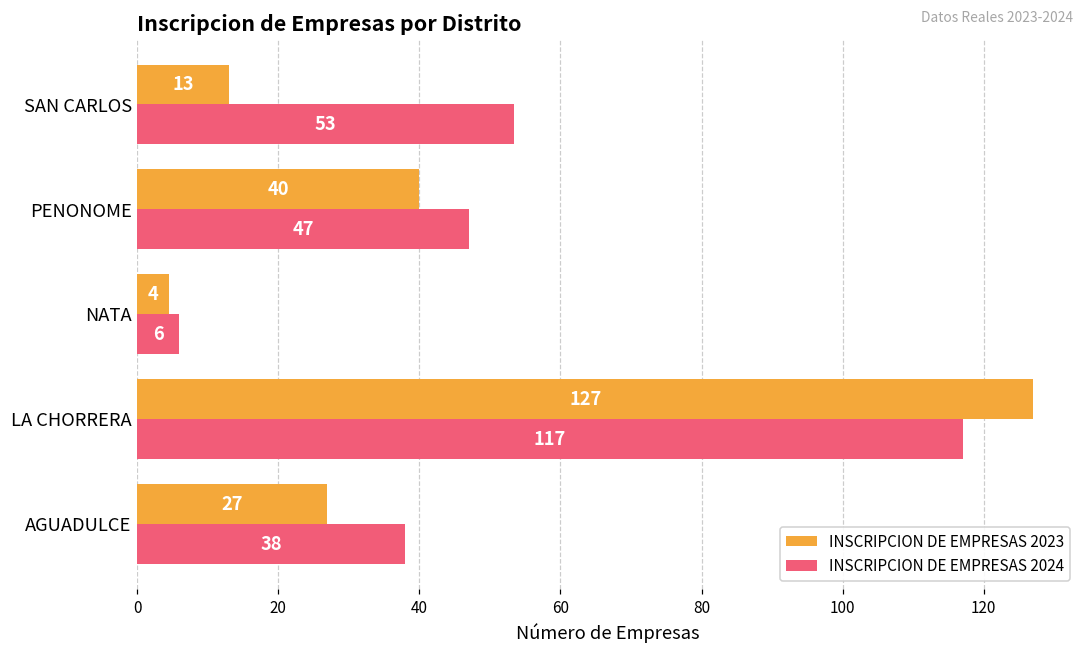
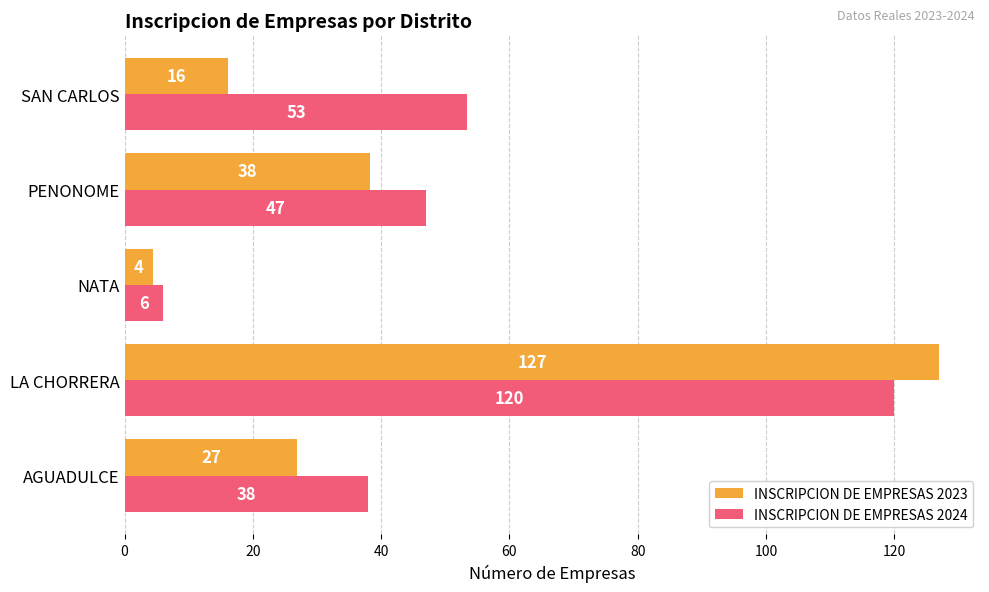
INSCRIPCION DE EMPRESAS 2023, SAN CARLOS: 13 -> 16
INSCRIPCION DE EMPRESAS 2023, PENONOME: 40 -> 38
INSCRIPCION DE EMPRESAS 2024, LA CHORRERA: 117 -> 120
